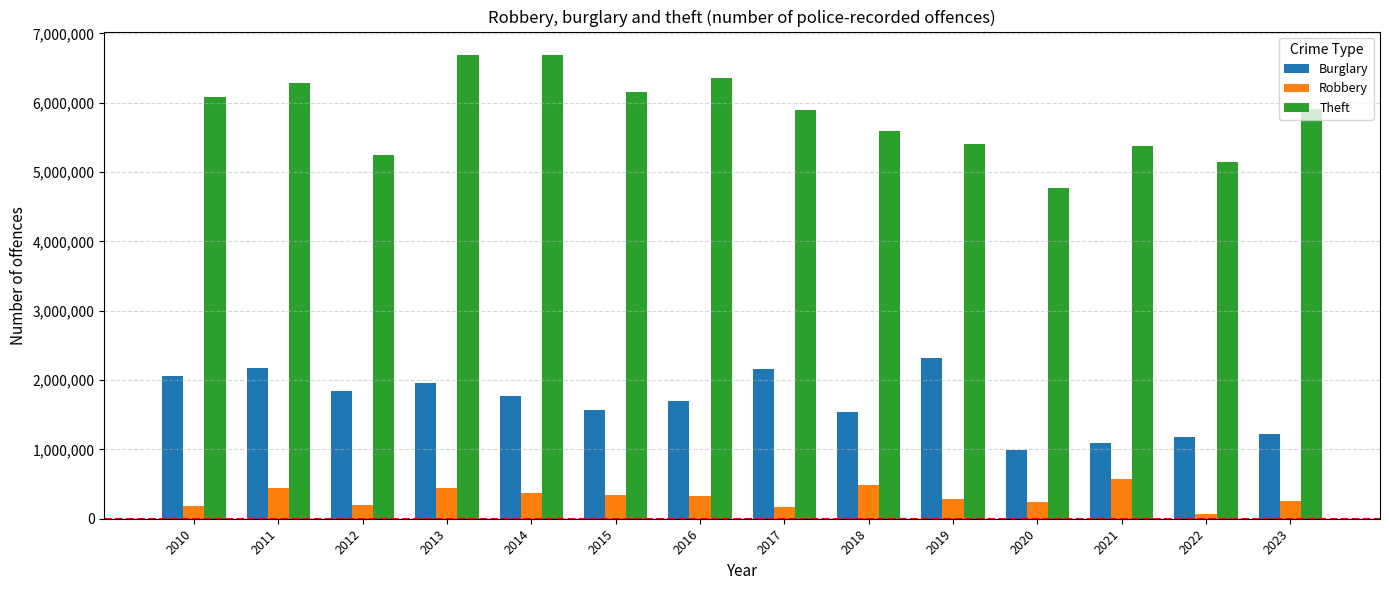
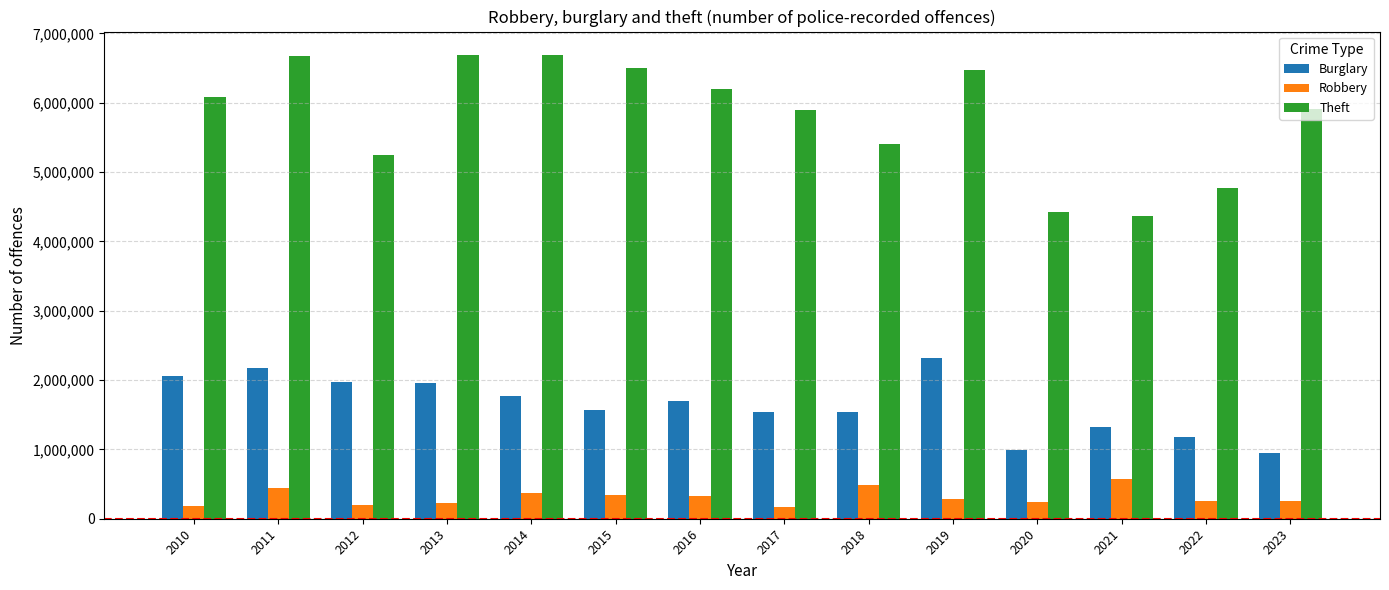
Theft, 2011: 6,300,000 -> 6,700,000
Burglary, 2012: 1,800,000 -> 2,000,000
Robbery, 2013: 400,000 -> 200,000
Theft, 2015: 6,200,000 -> 6,500,000
Theft, 2016: 6,400,000 -> 6,200,000
Burglary, 2017: 2,200,000 -> 1,500,000
Theft, 2018: 5,600,000 -> 5,400,000
Theft, 2019: 5,400,000 -> 6,500,000
Theft, 2020: 4,800,000 -> 4,400,000
Burglary, 2021: 1,100,000 -> 1,300,000
Theft, 2021: 5,400,000 -> 4,400,000
Robbery, 2022: 100,000 -> 300,000
Theft, 2022: 5,100,000 -> 4,800,000
Burglary, 2023: 1,200,000 -> 900,000
